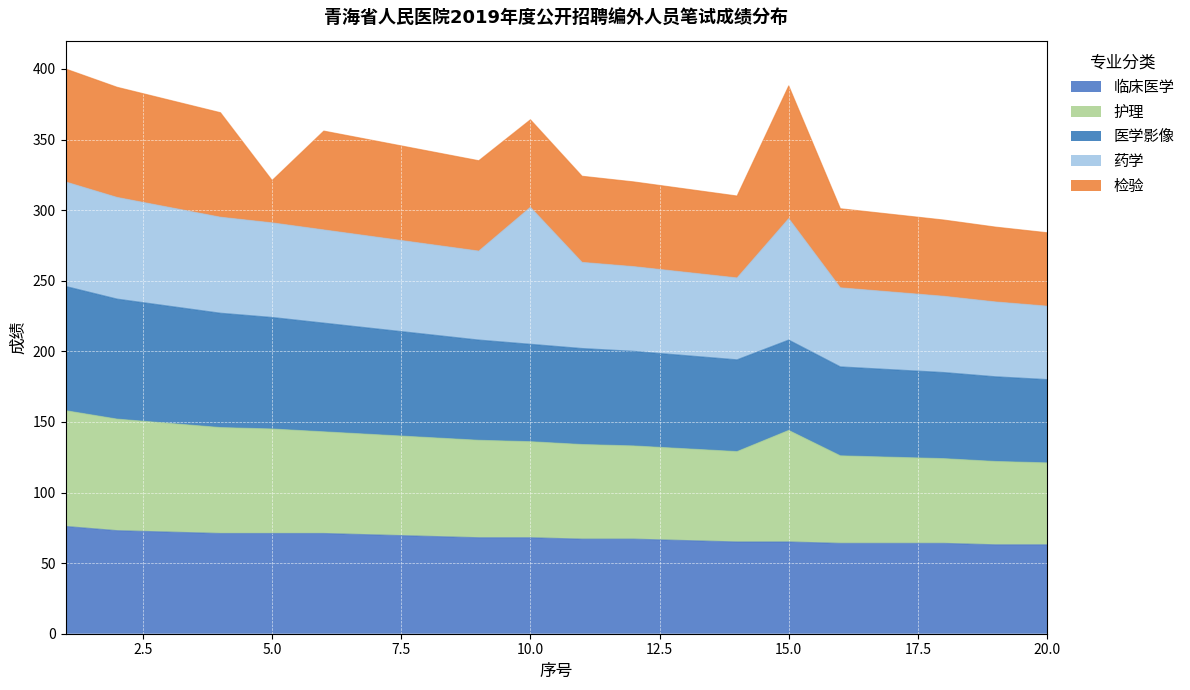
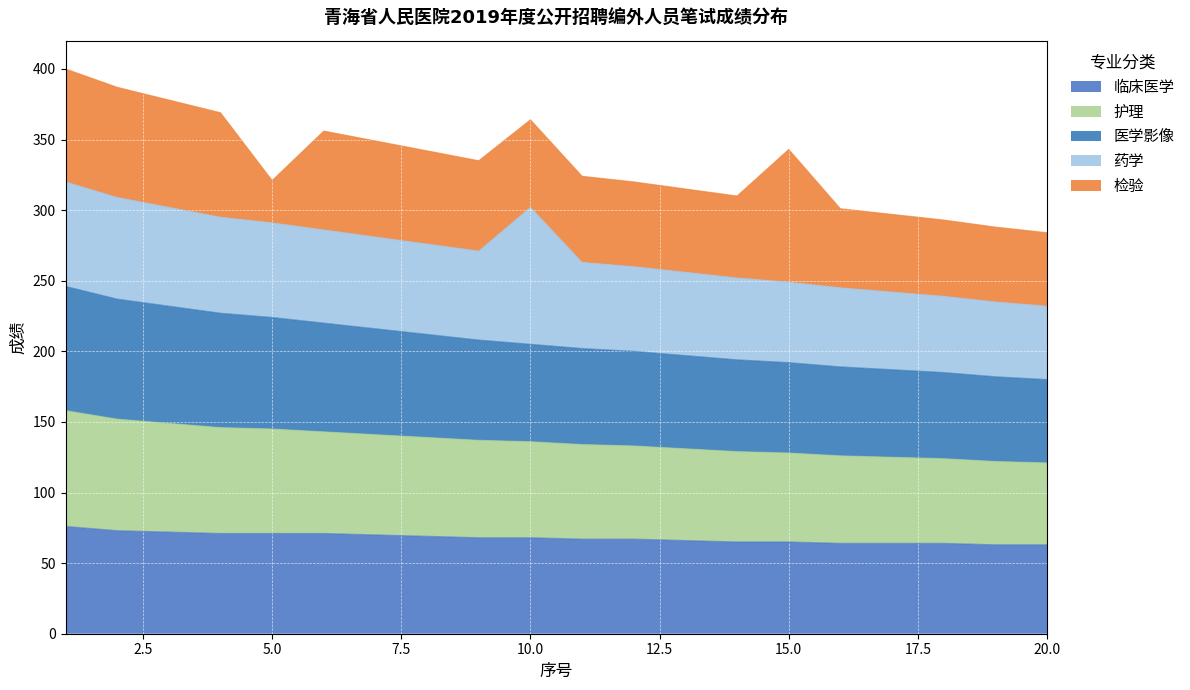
护理, 15.0: 79 -> 63
药学, 15.0: 86 -> 57
